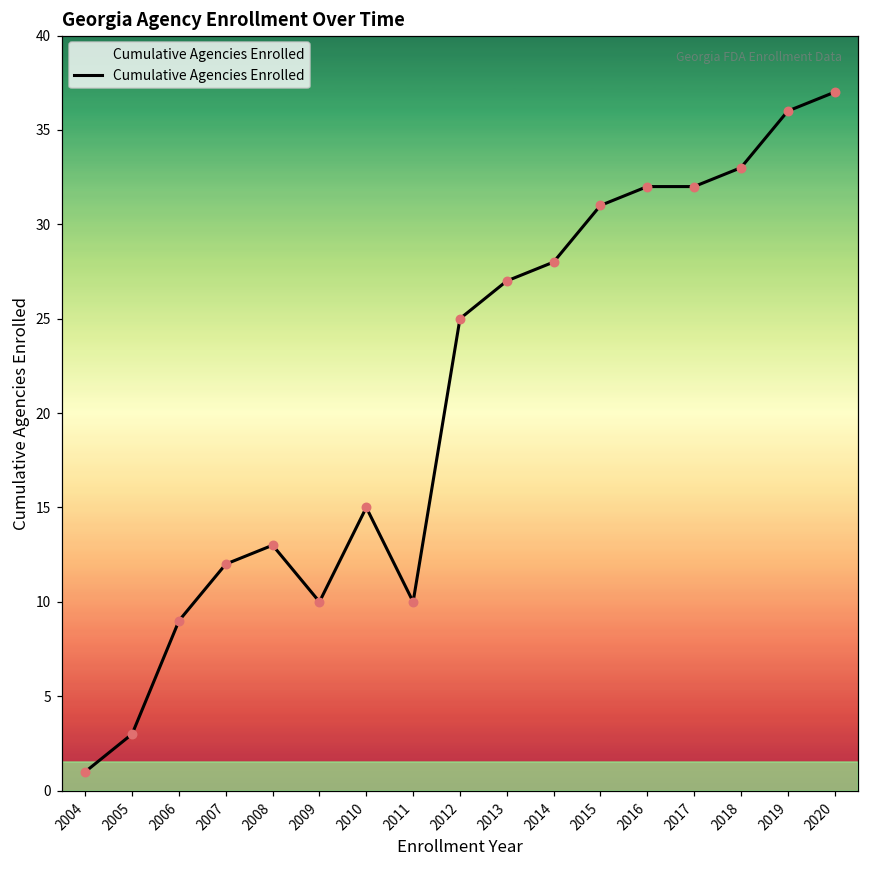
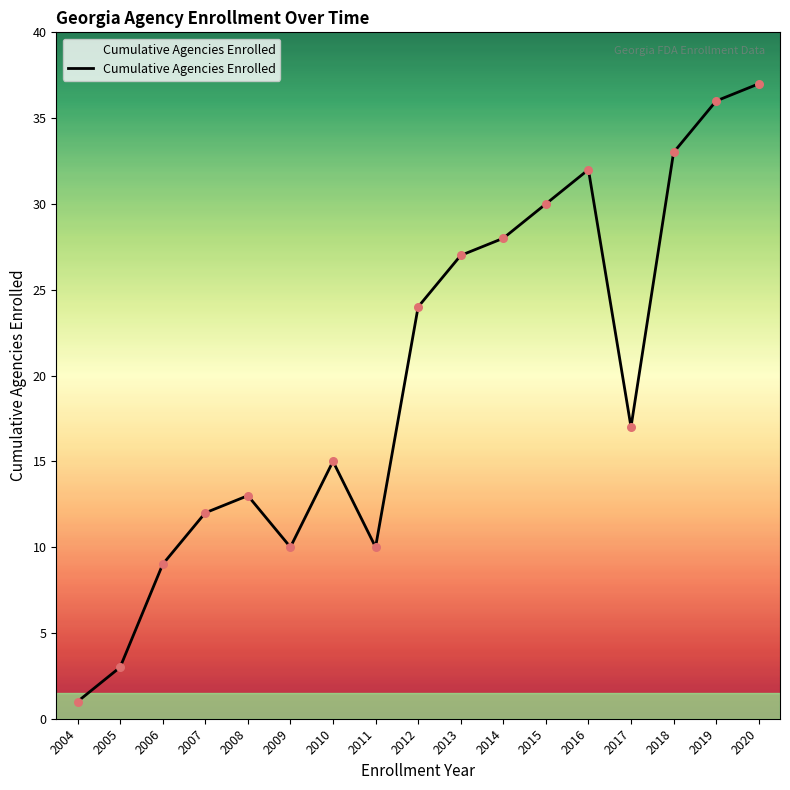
2012: 25 -> 24
2015: 31 -> 30
2017: 32 -> 17
